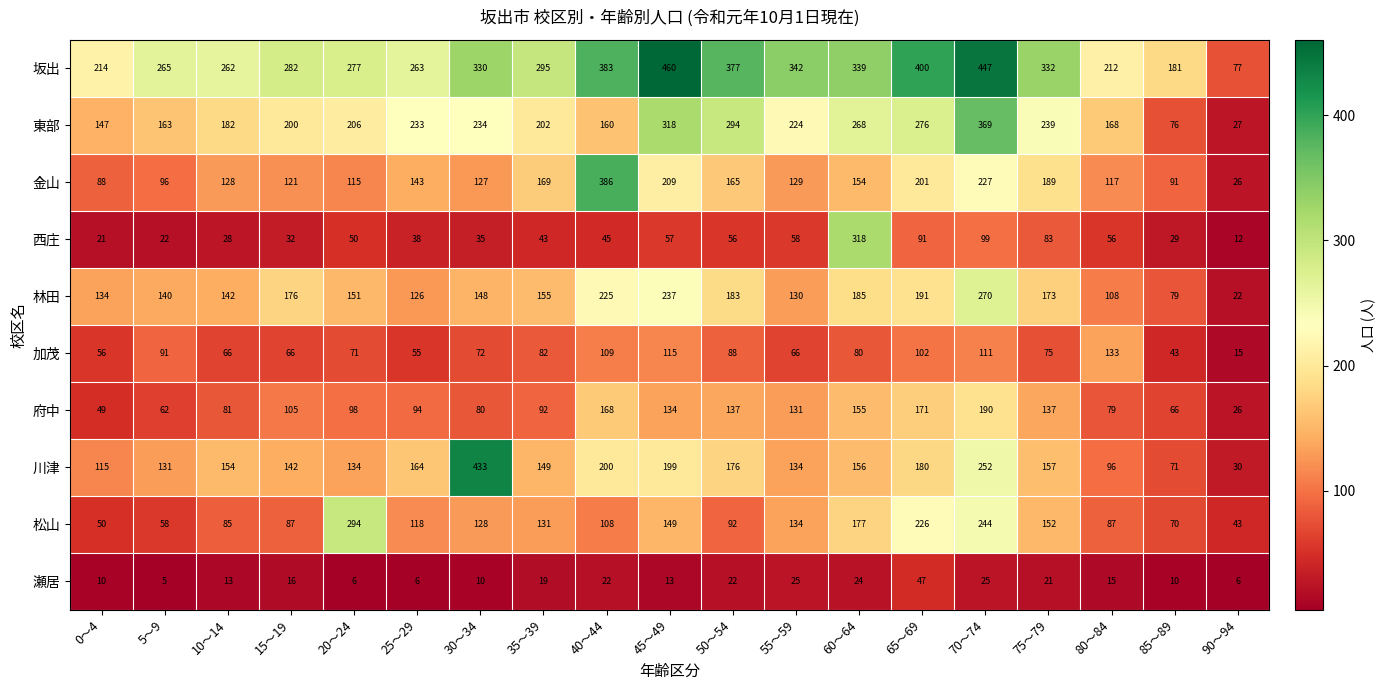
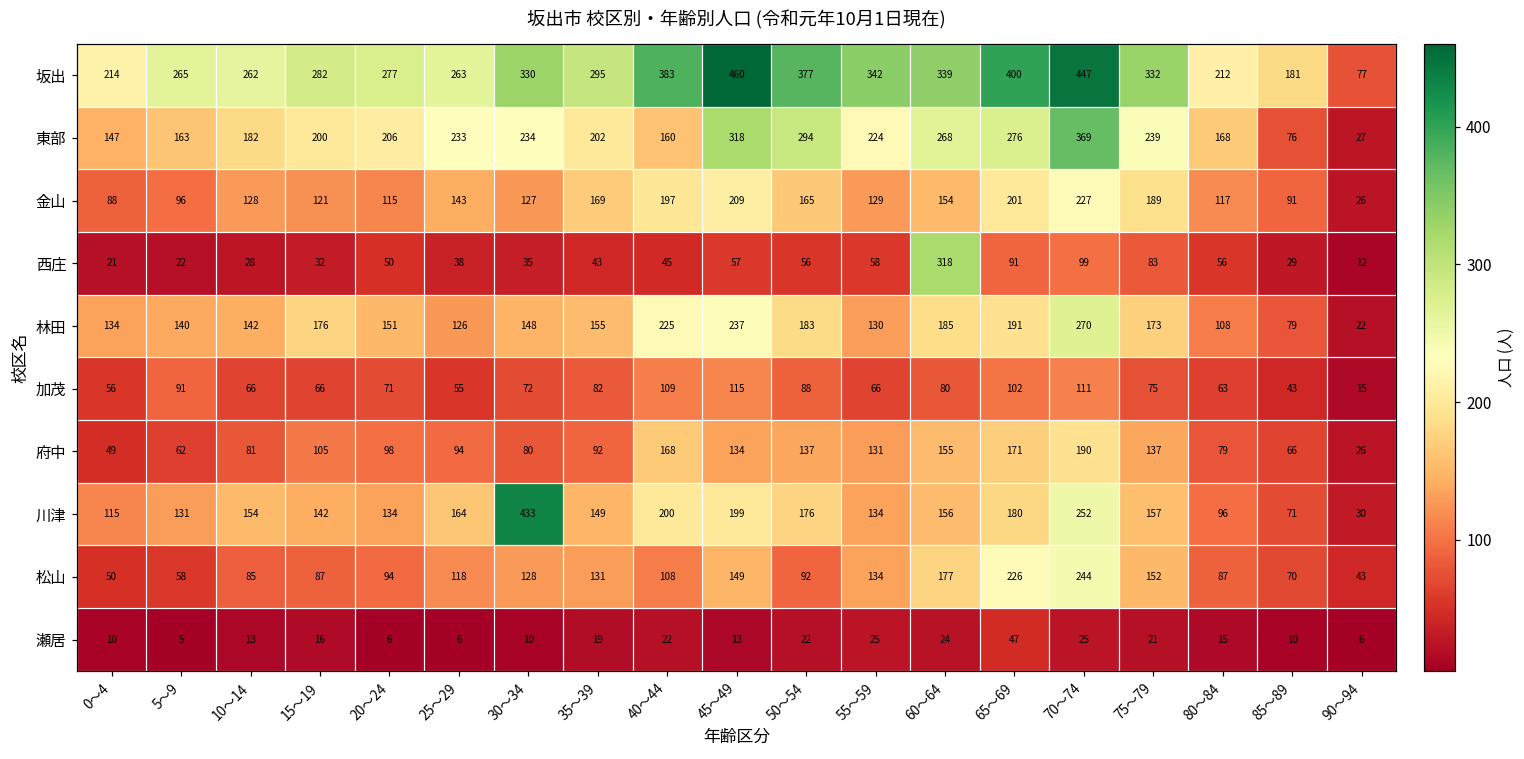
金山, 40～44: 386 -> 197
加茂, 80～84: 133 -> 63
松山, 20～24: 294 -> 94
